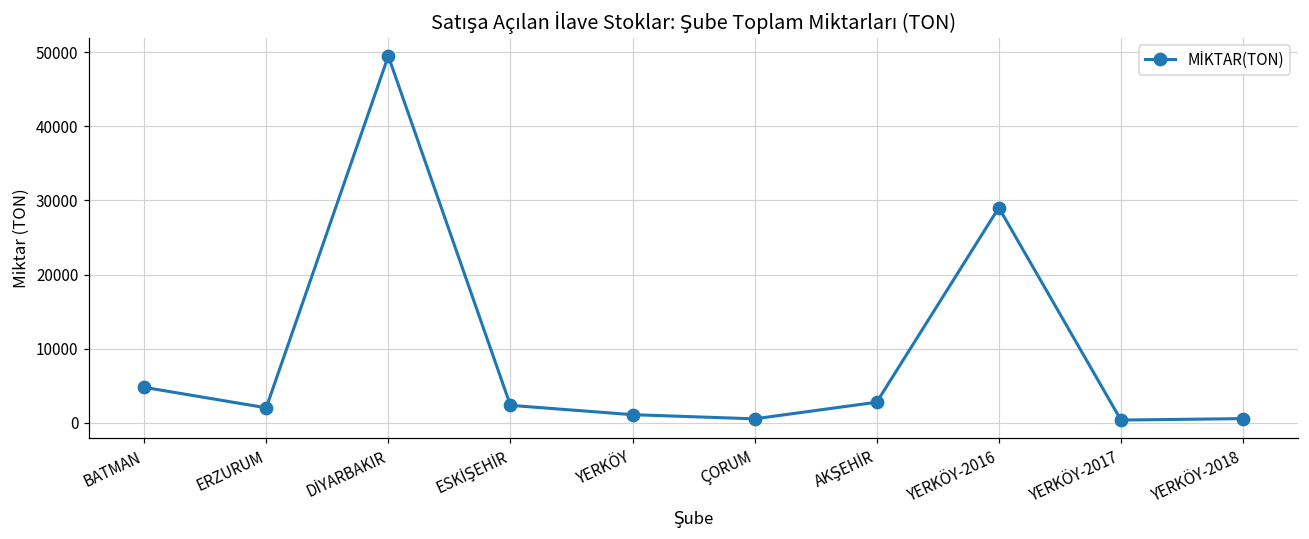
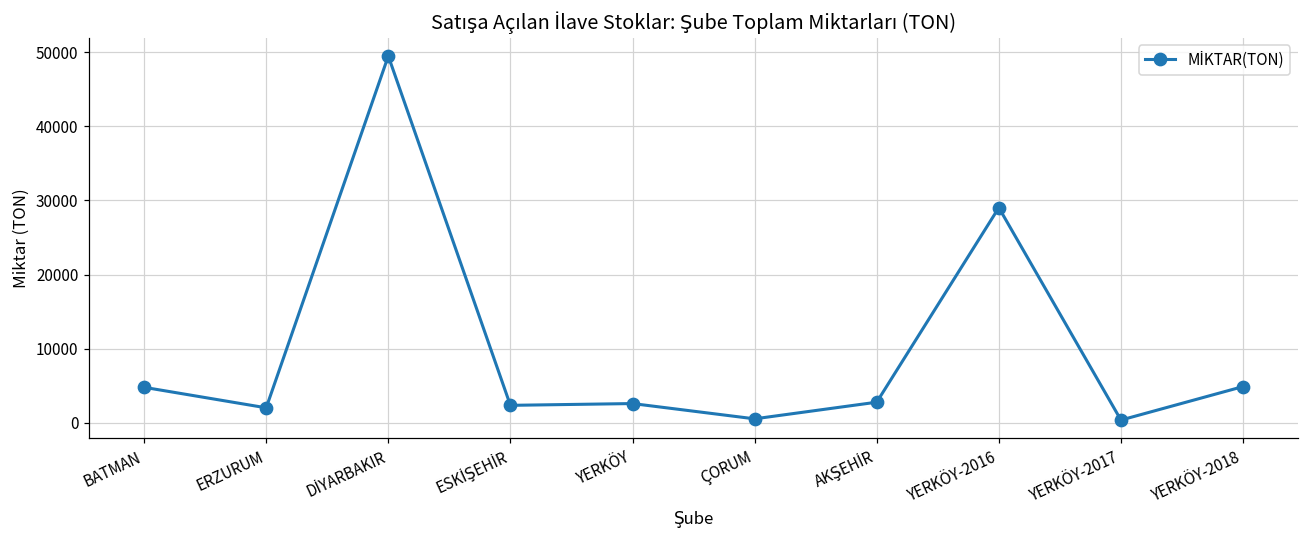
YERKÖY: 1000 -> 3000
YERKÖY-2018: 1000 -> 5000
